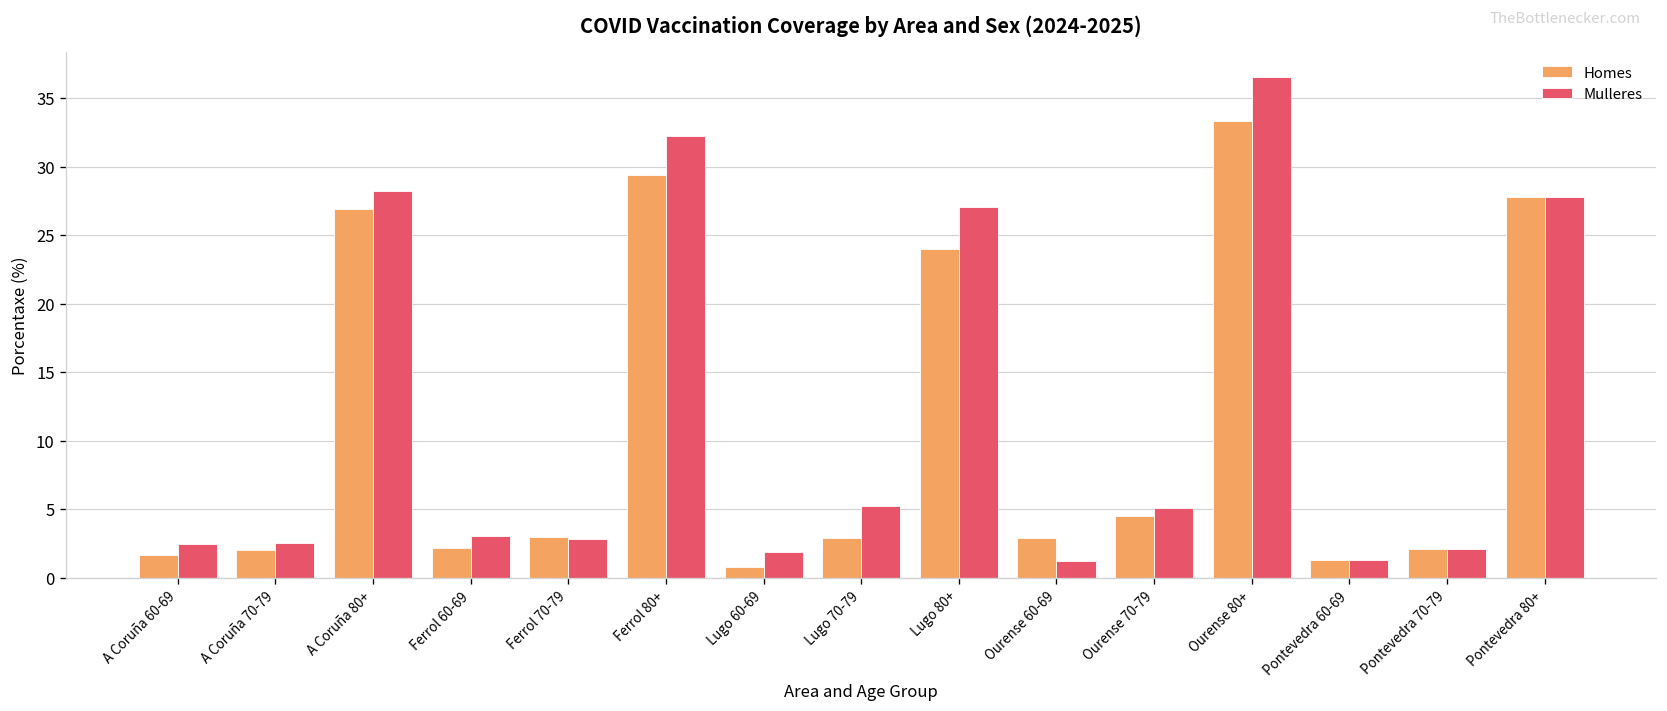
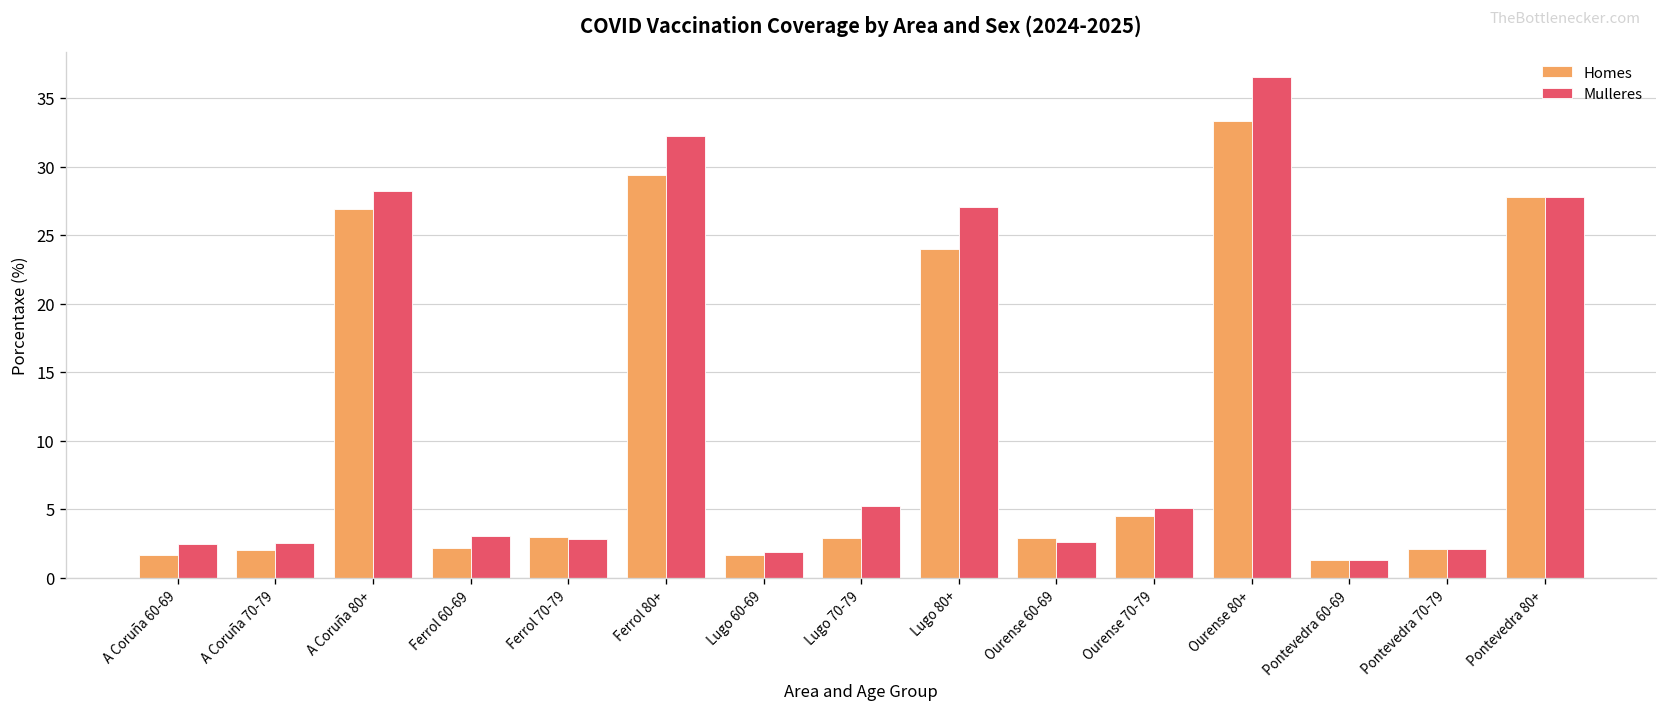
Homes, Lugo 60-69: 0.8 -> 1.7
Mulleres, Ourense 60-69: 1.2 -> 2.6
